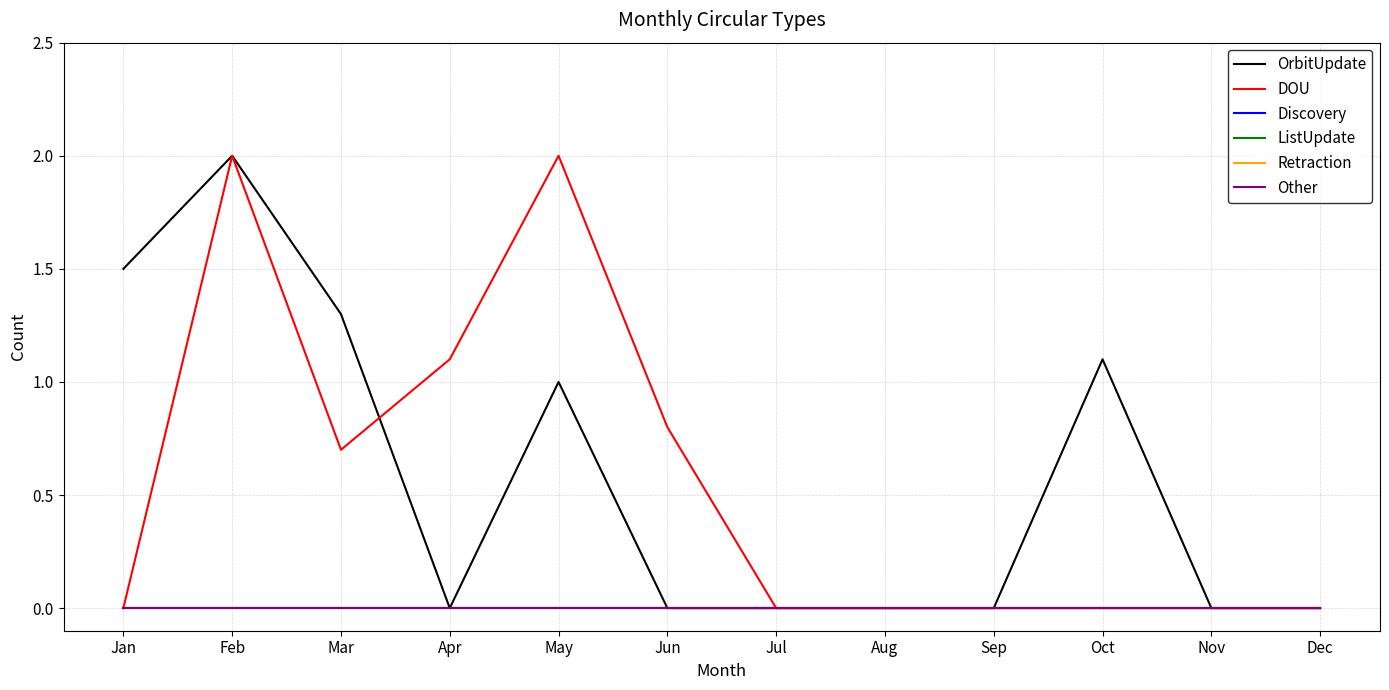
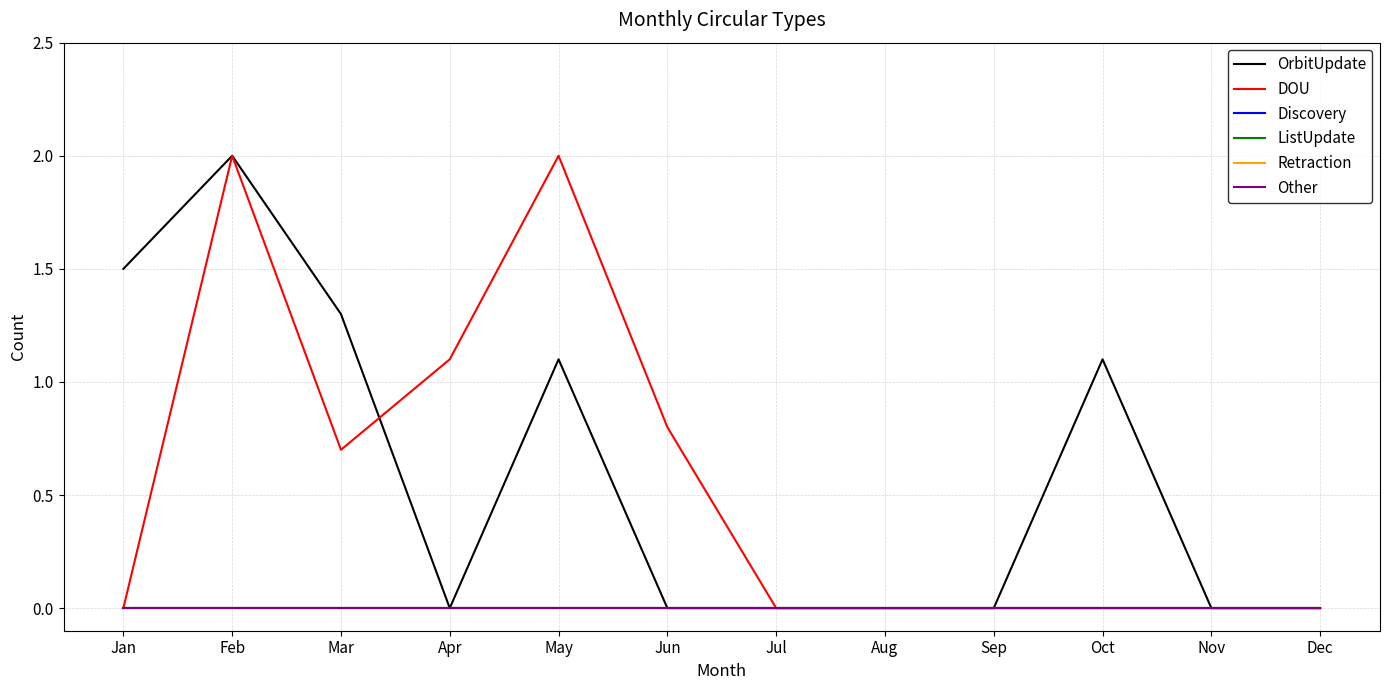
OrbitUpdate, May: 1.0 -> 1.1
